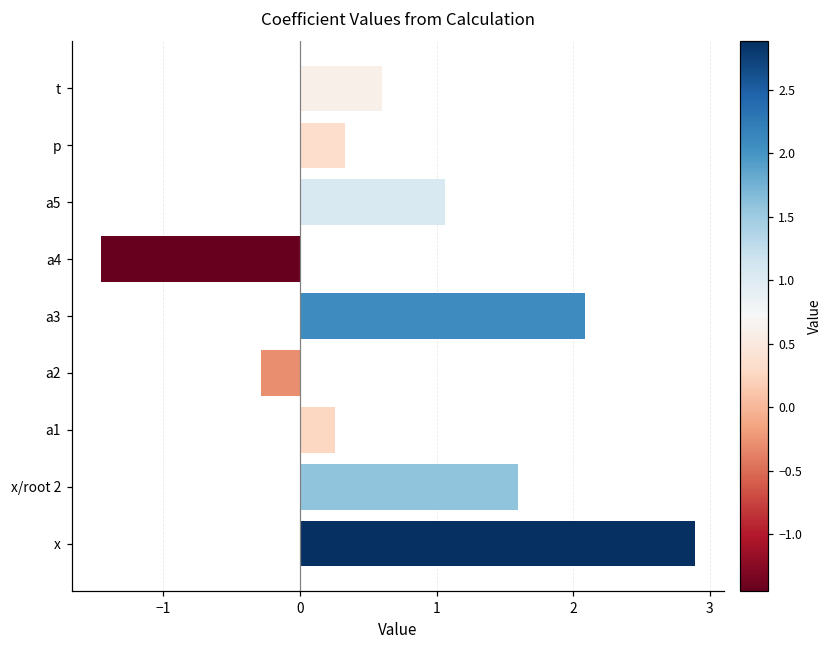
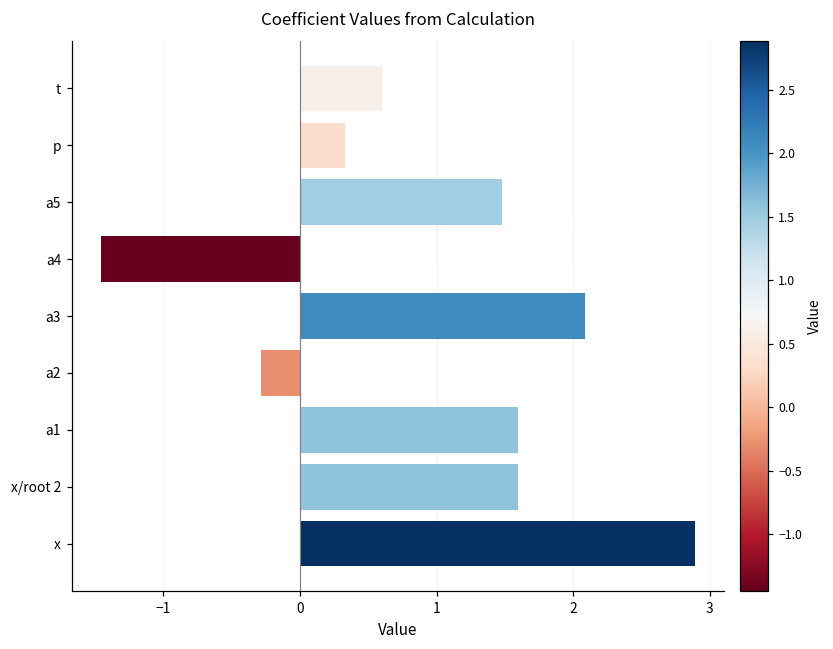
a5: 1.06 -> 1.48
a1: 0.25 -> 1.59
